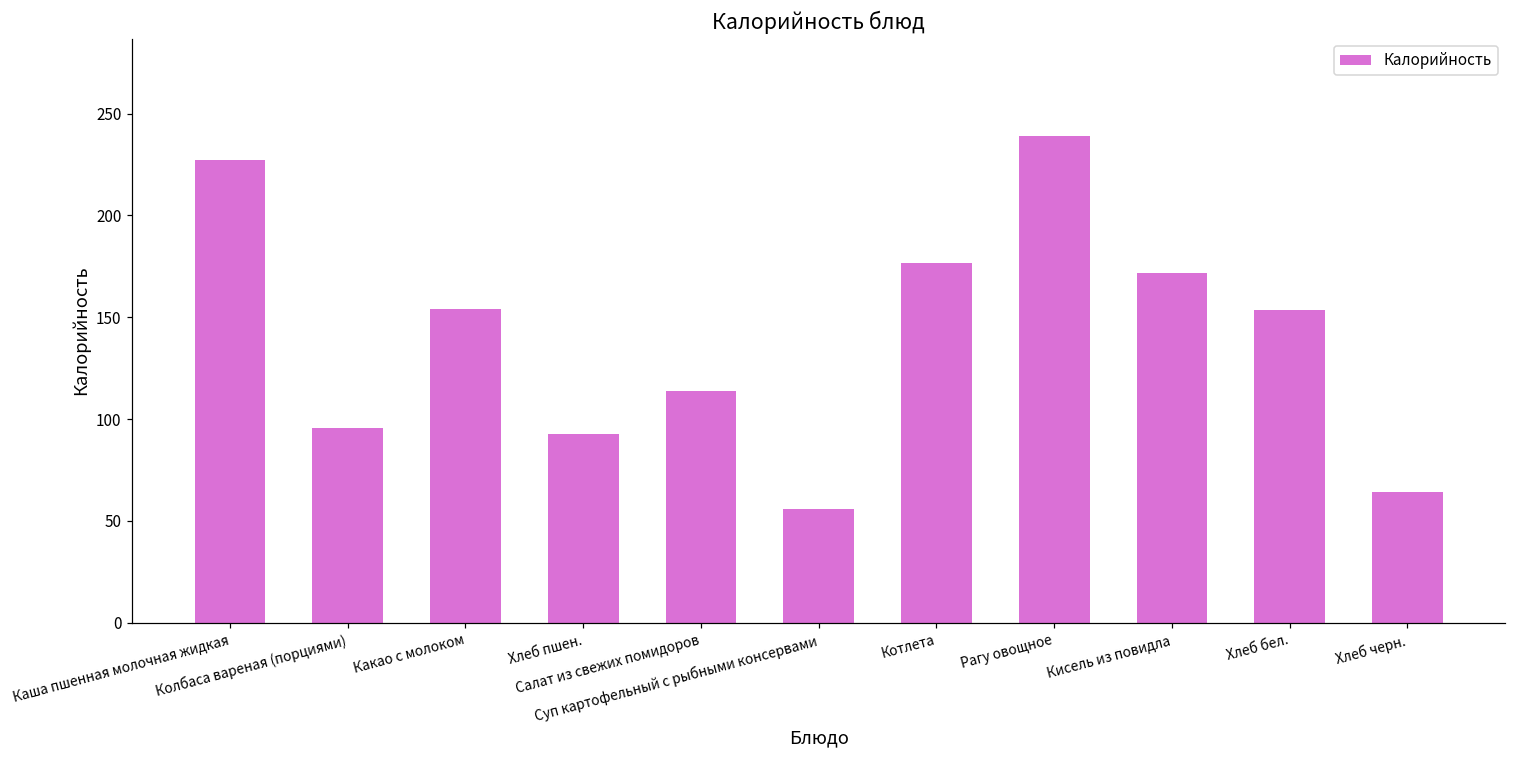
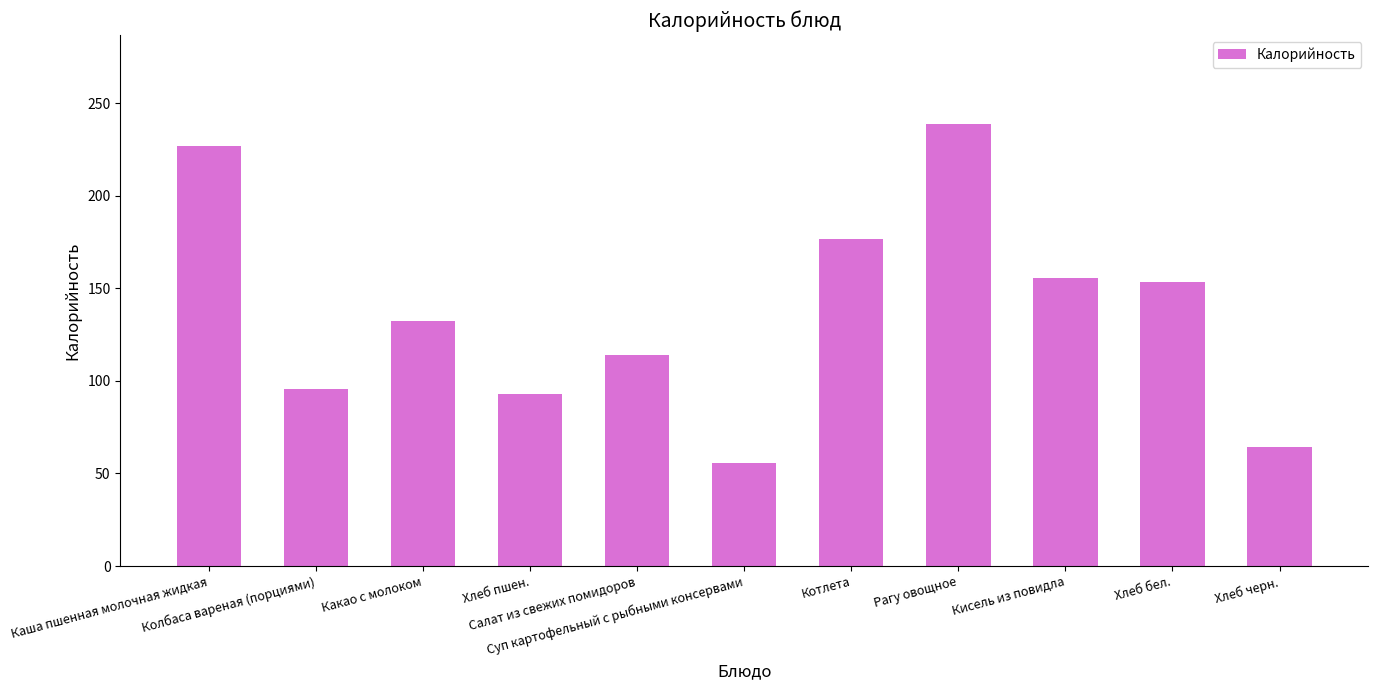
Какао с молоком: 154 -> 132
Кисель из повидла: 172 -> 155
